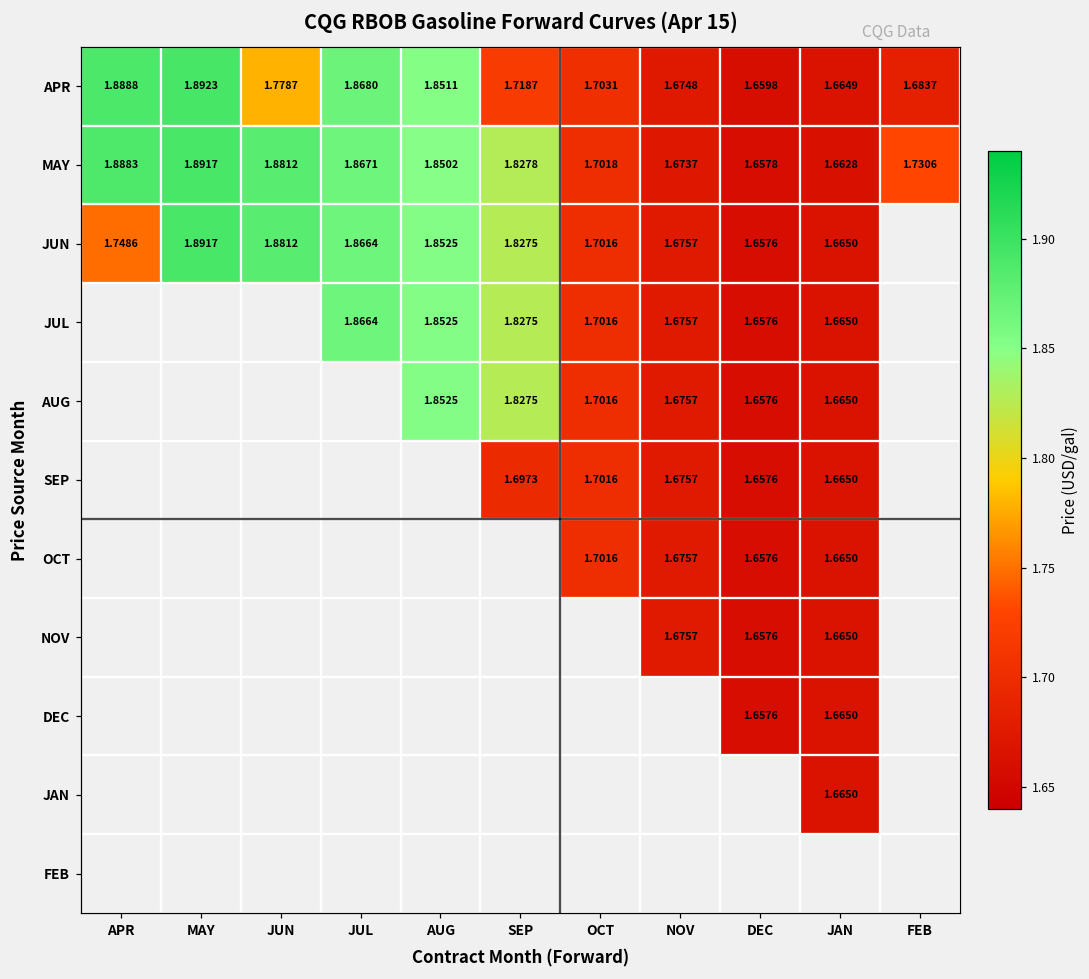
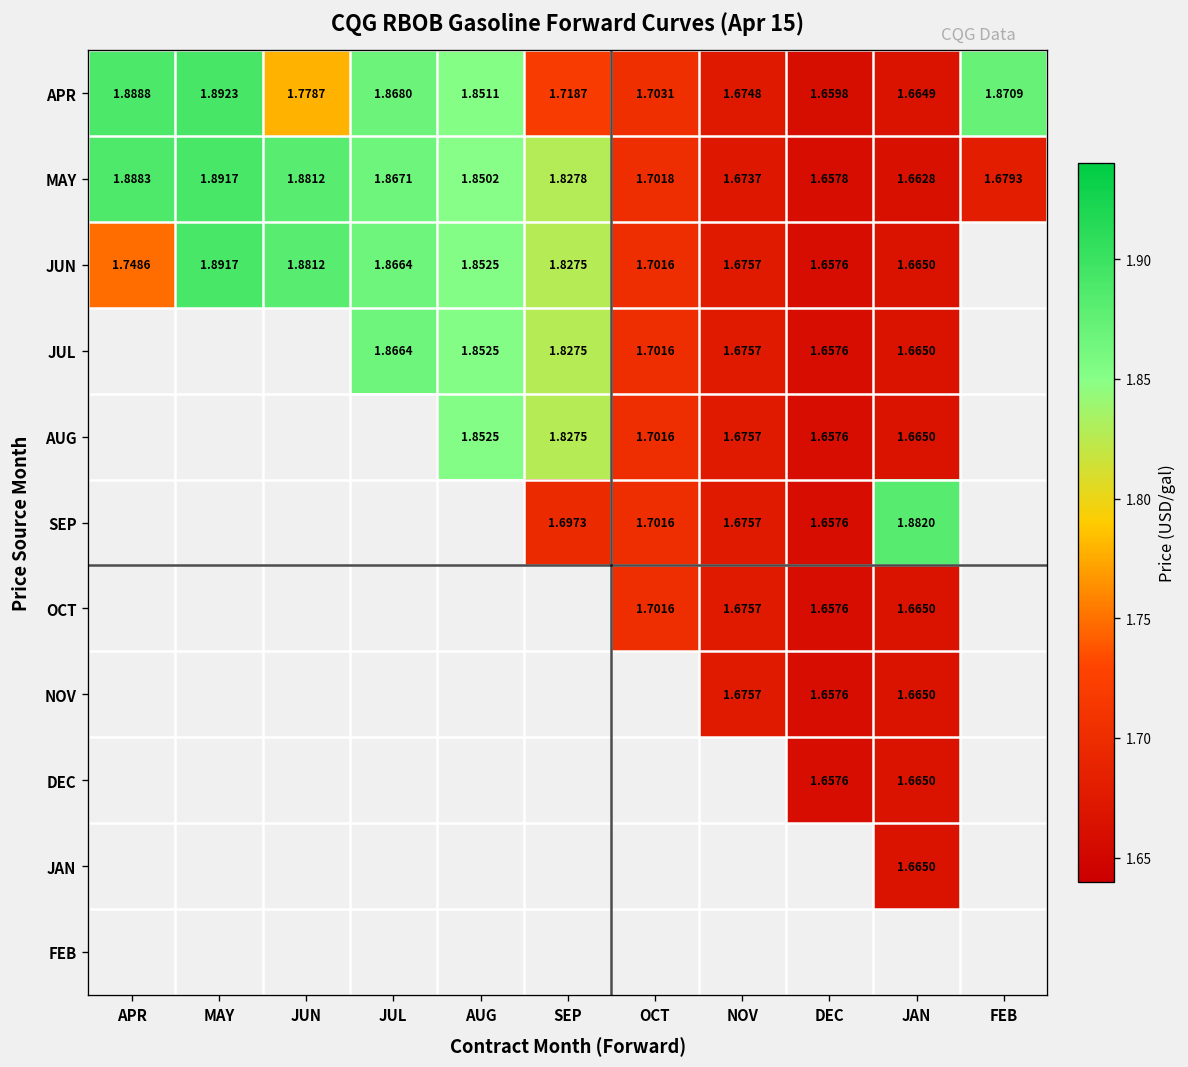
APR, FEB: 1.6837 -> 1.8709
MAY, FEB: 1.7306 -> 1.6793
SEP, JAN: 1.6650 -> 1.8820
